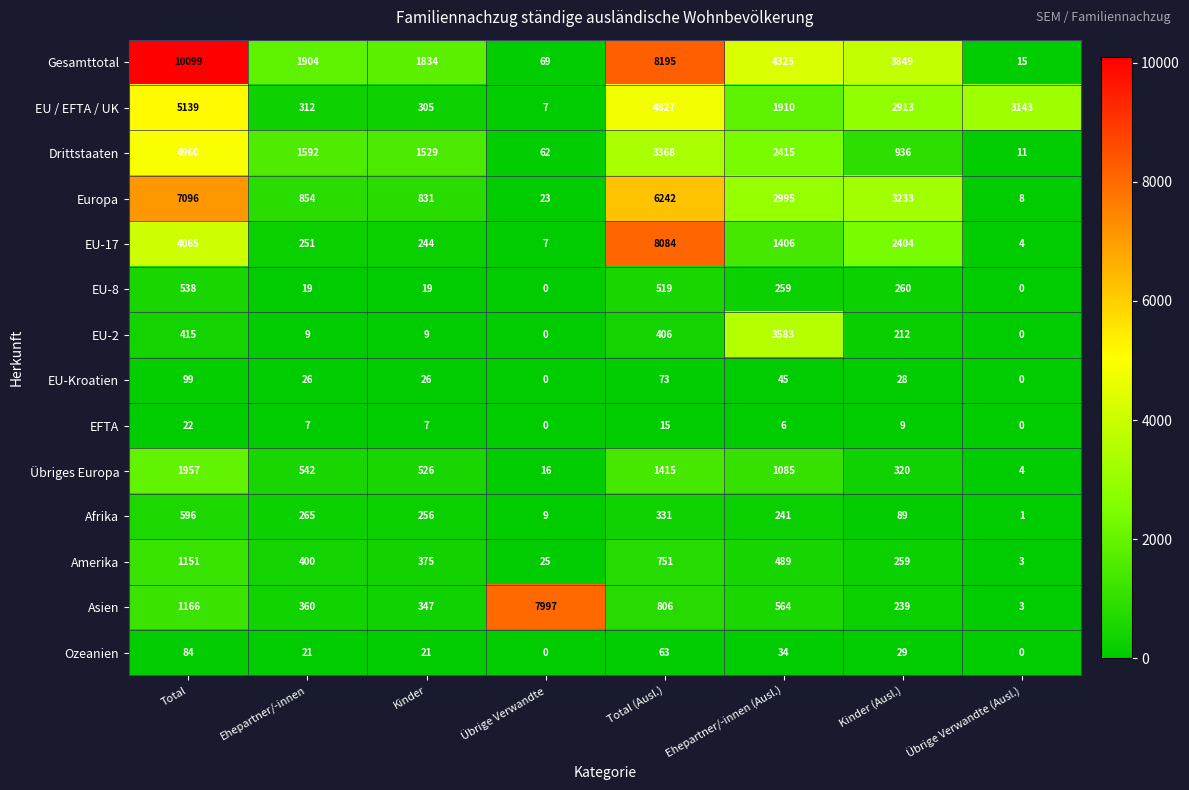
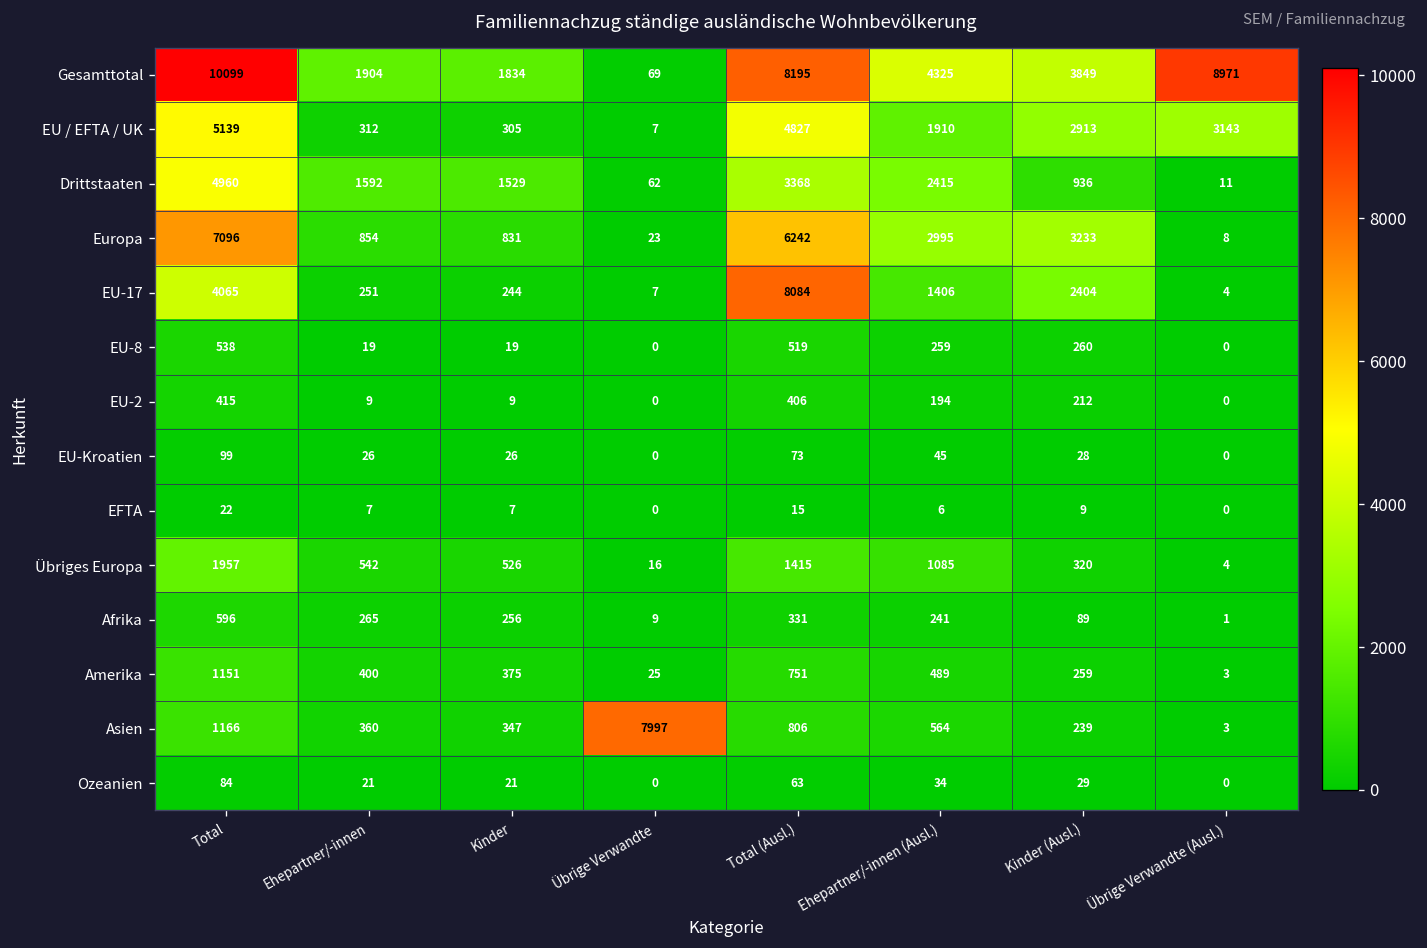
Gesamttotal, Übrige Verwandte (Ausl.): 15 -> 8971
EU-2, Ehepartner/-innen (Ausl.): 3583 -> 194
